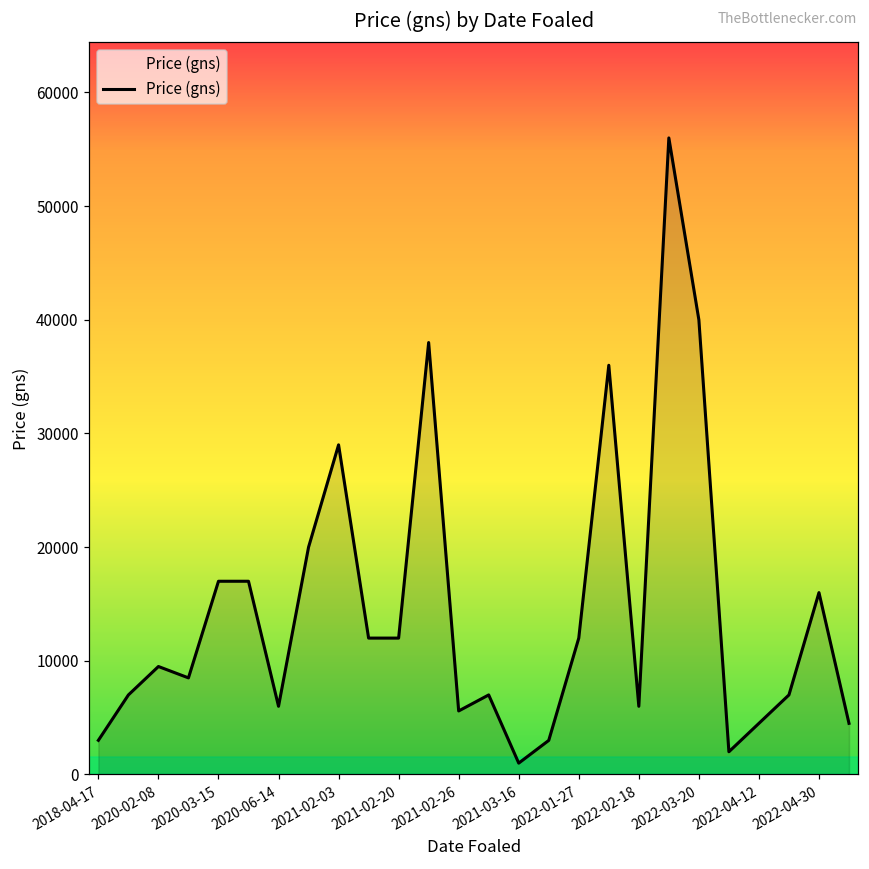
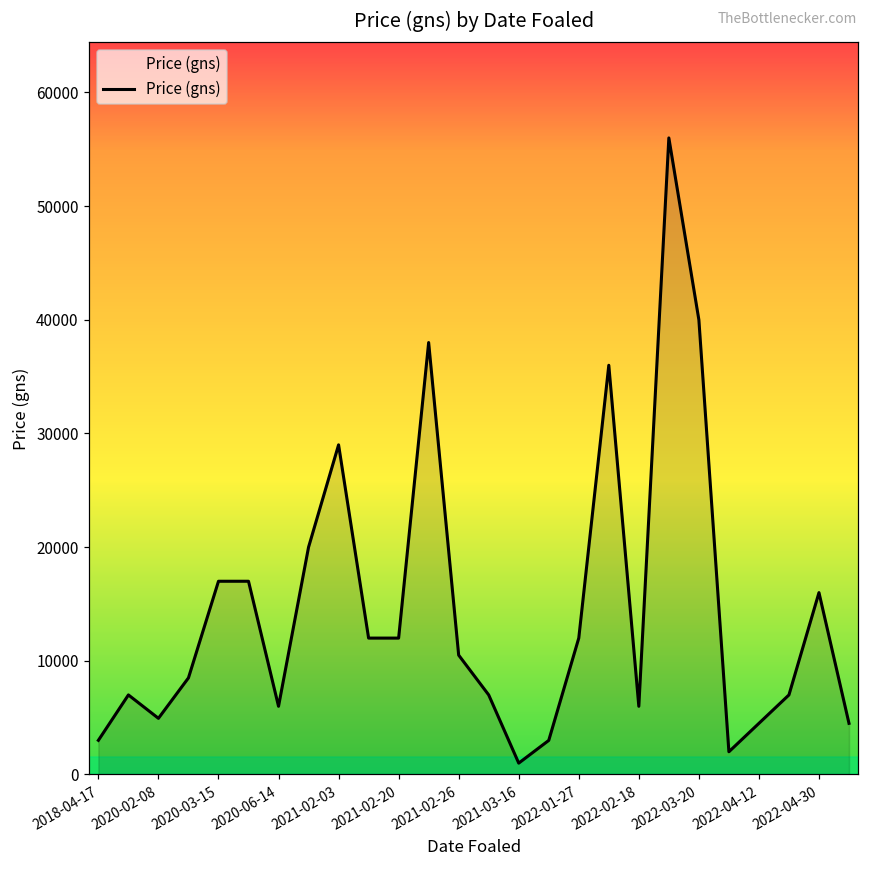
2020-02-08: 9500 -> 4900
2021-02-26: 5600 -> 10500
